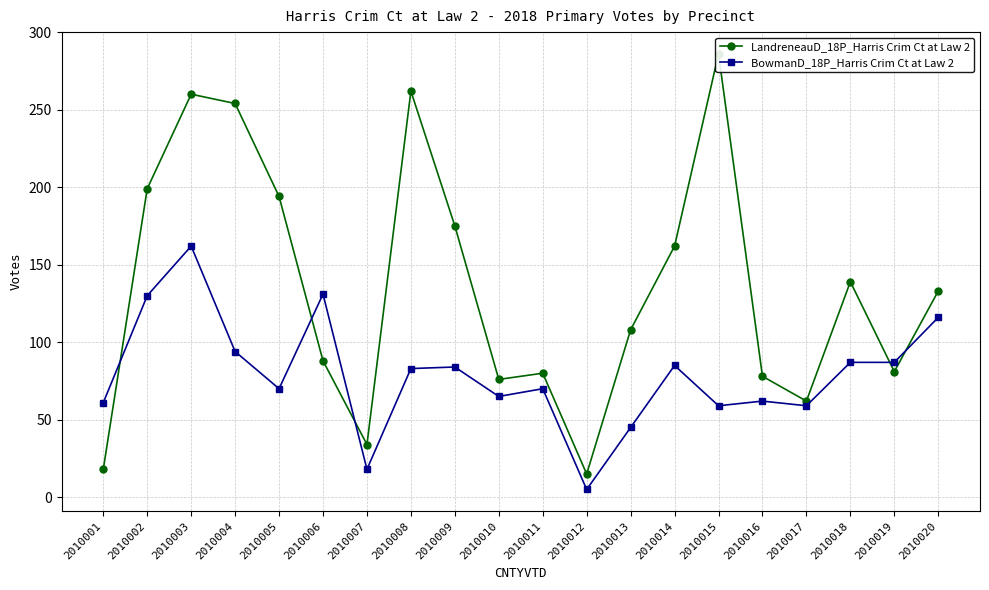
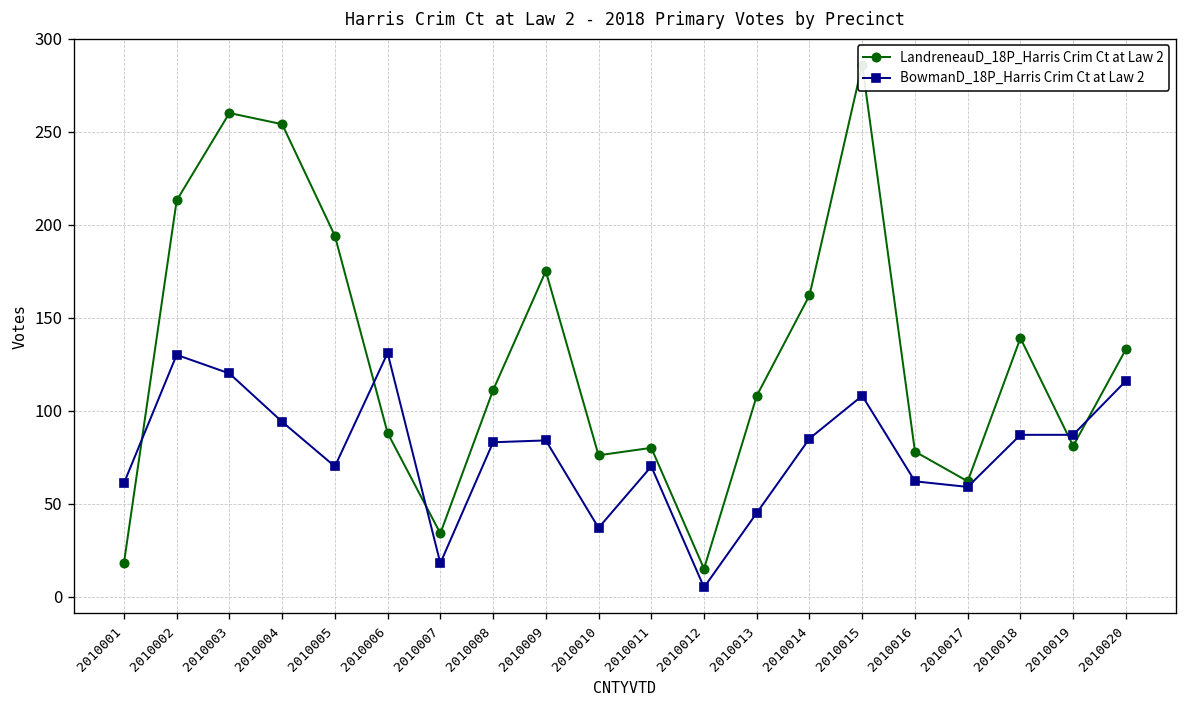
LandreneauD_18P_Harris Crim Ct at Law 2, 2010002: 199 -> 213
BowmanD_18P_Harris Crim Ct at Law 2, 2010003: 162 -> 120
LandreneauD_18P_Harris Crim Ct at Law 2, 2010008: 262 -> 111
BowmanD_18P_Harris Crim Ct at Law 2, 2010010: 65 -> 37
BowmanD_18P_Harris Crim Ct at Law 2, 2010015: 59 -> 108
